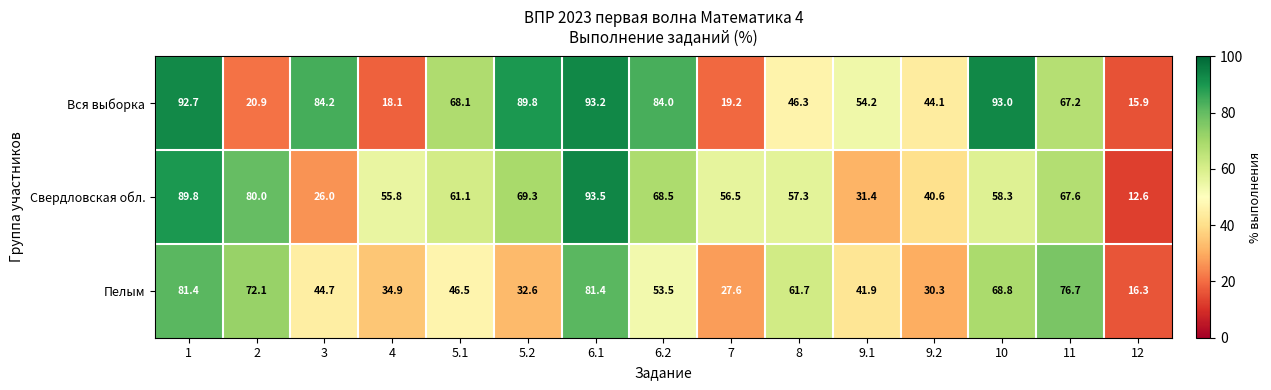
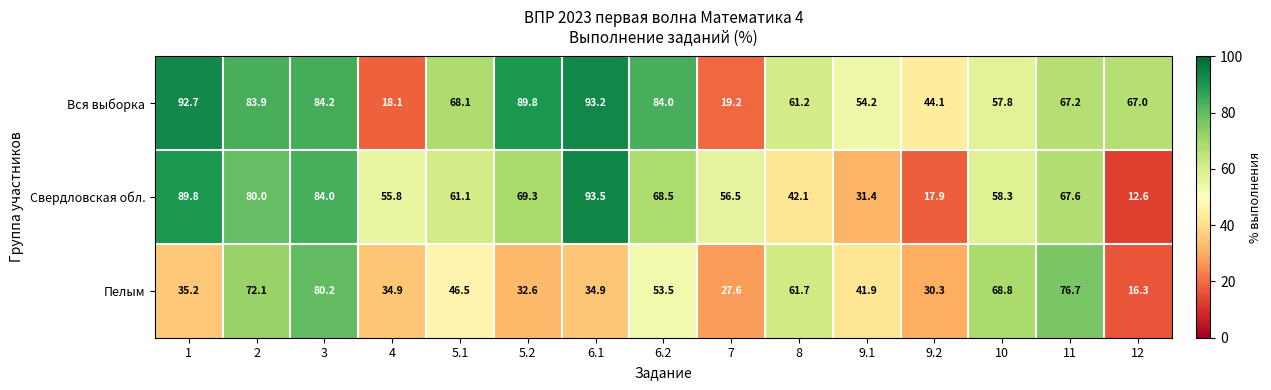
Вся выборка, 2: 20.9 -> 83.9
Вся выборка, 8: 46.3 -> 61.2
Вся выборка, 10: 93.0 -> 57.8
Вся выборка, 12: 15.9 -> 67.0
Свердловская обл., 3: 26.0 -> 84.0
Свердловская обл., 8: 57.3 -> 42.1
Свердловская обл., 9.2: 40.6 -> 17.9
Пелым, 1: 81.4 -> 35.2
Пелым, 3: 44.7 -> 80.2
Пелым, 6.1: 81.4 -> 34.9
